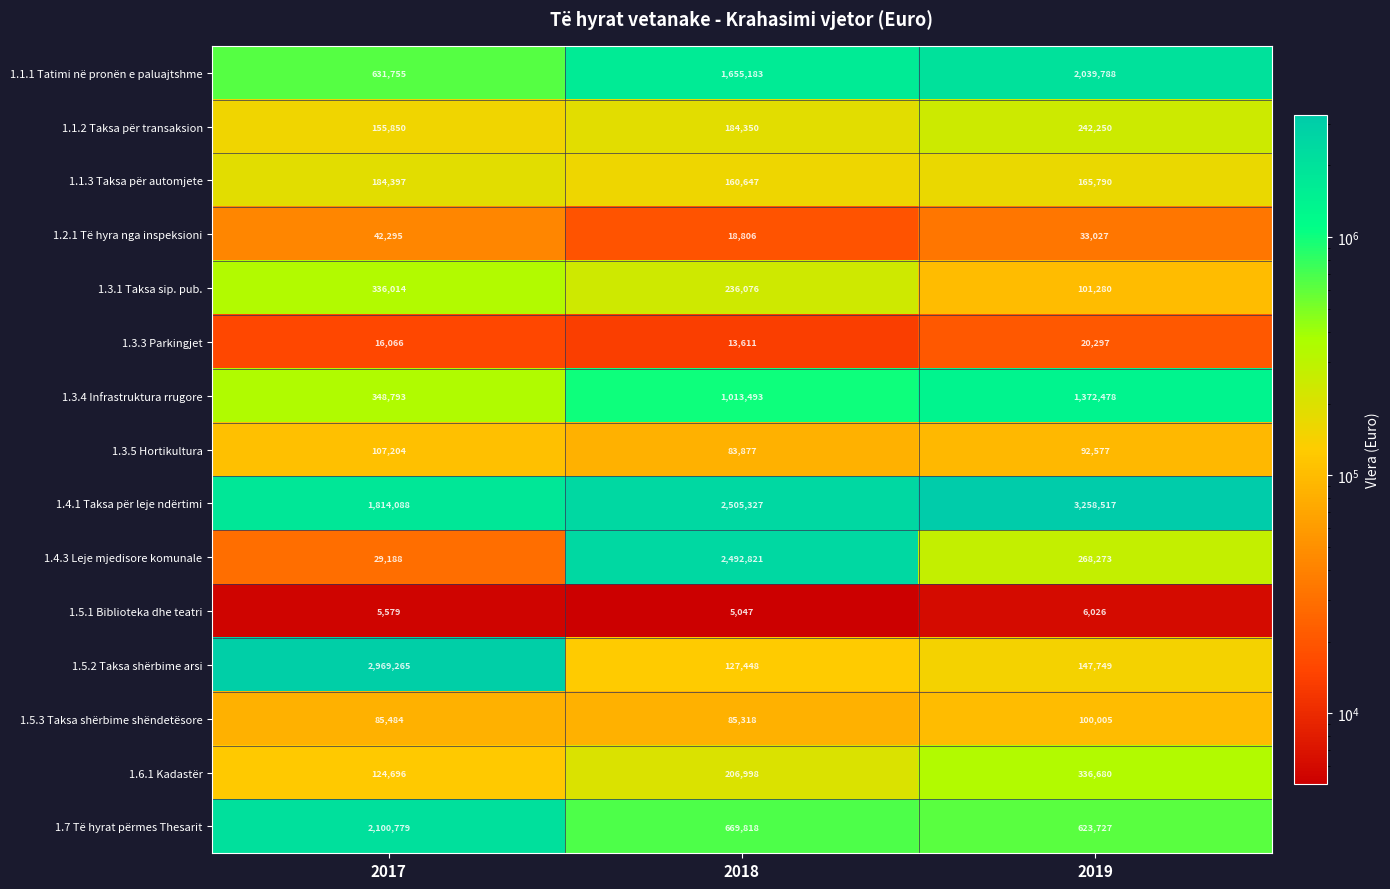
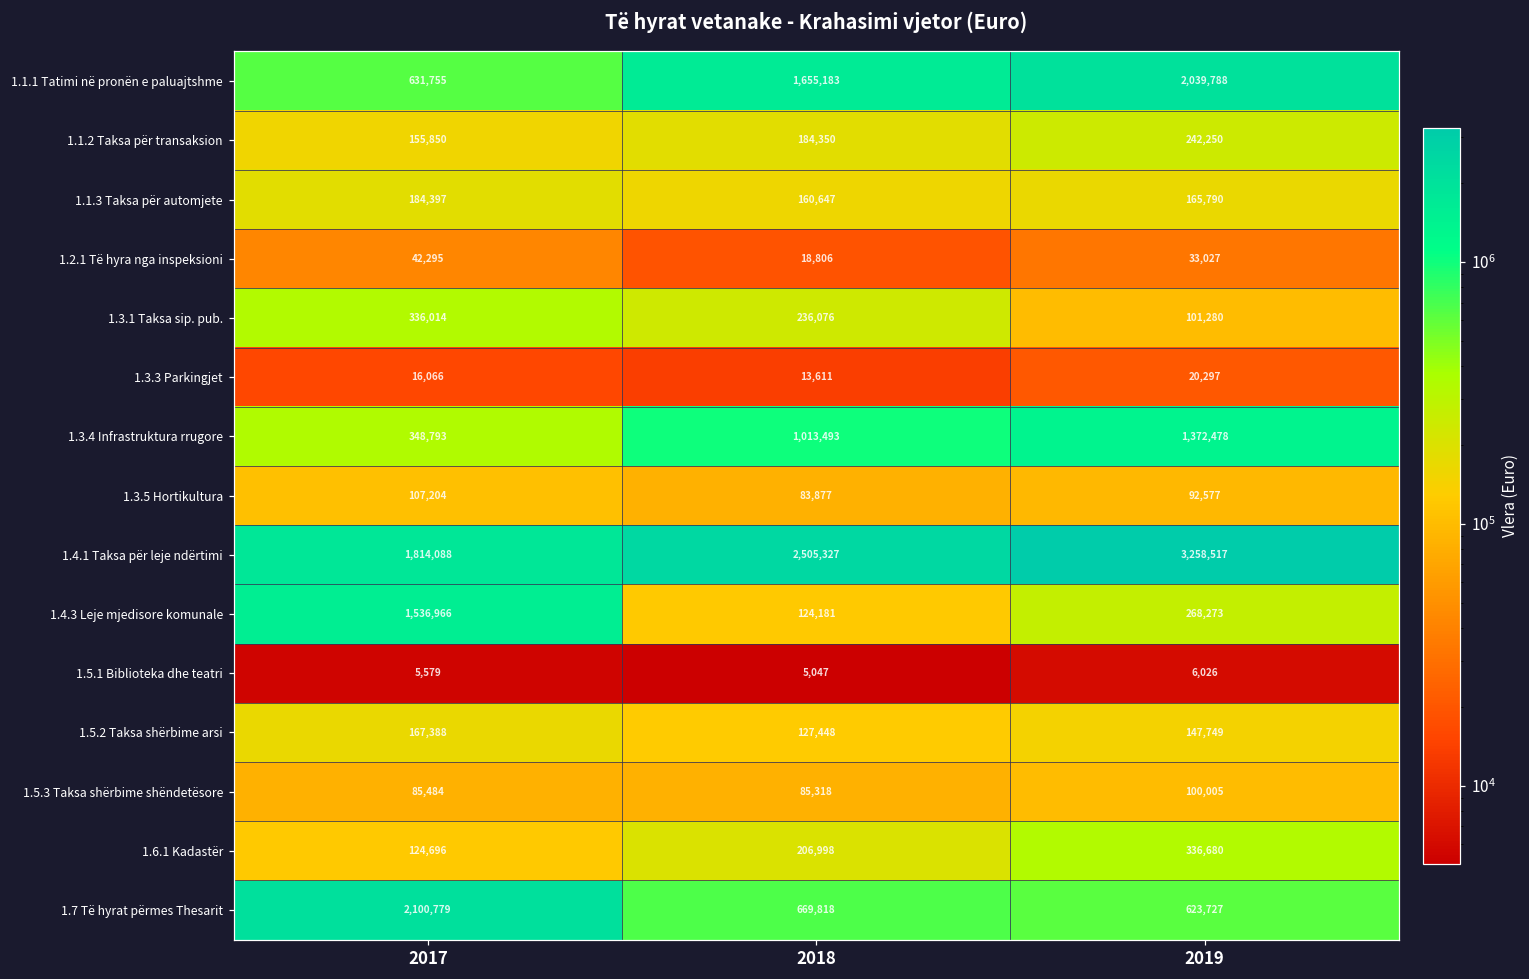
1.4.3 Leje mjedisore komunale, 2017: 29,188 -> 1,536,966
1.4.3 Leje mjedisore komunale, 2018: 2,492,821 -> 124,181
1.5.2 Taksa shërbime arsi, 2017: 2,969,265 -> 167,388
